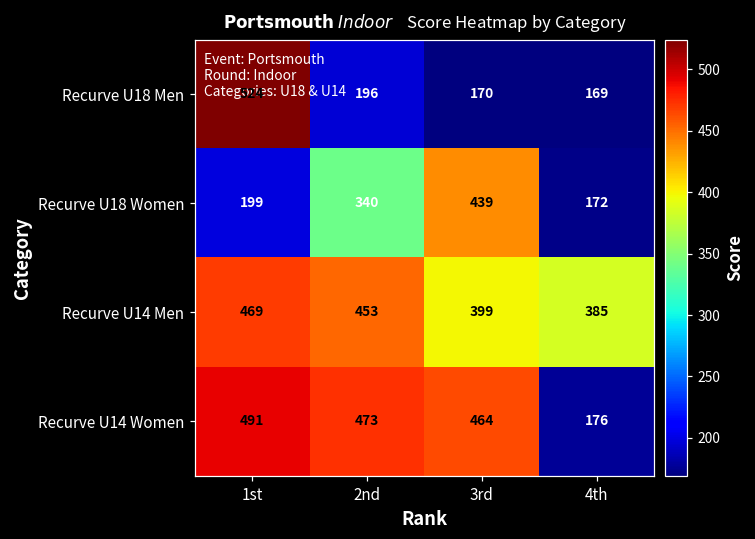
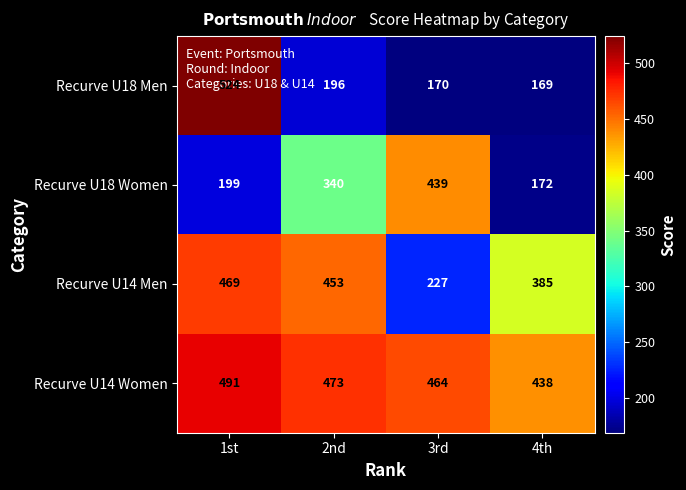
Recurve U14 Men, 3rd: 399 -> 227
Recurve U14 Women, 4th: 176 -> 438
